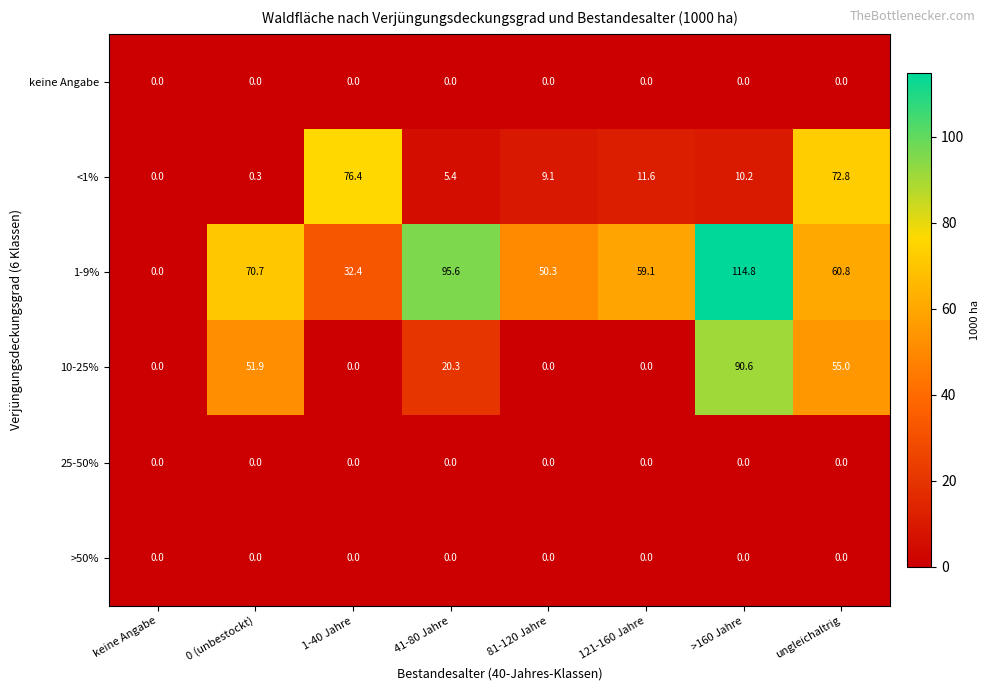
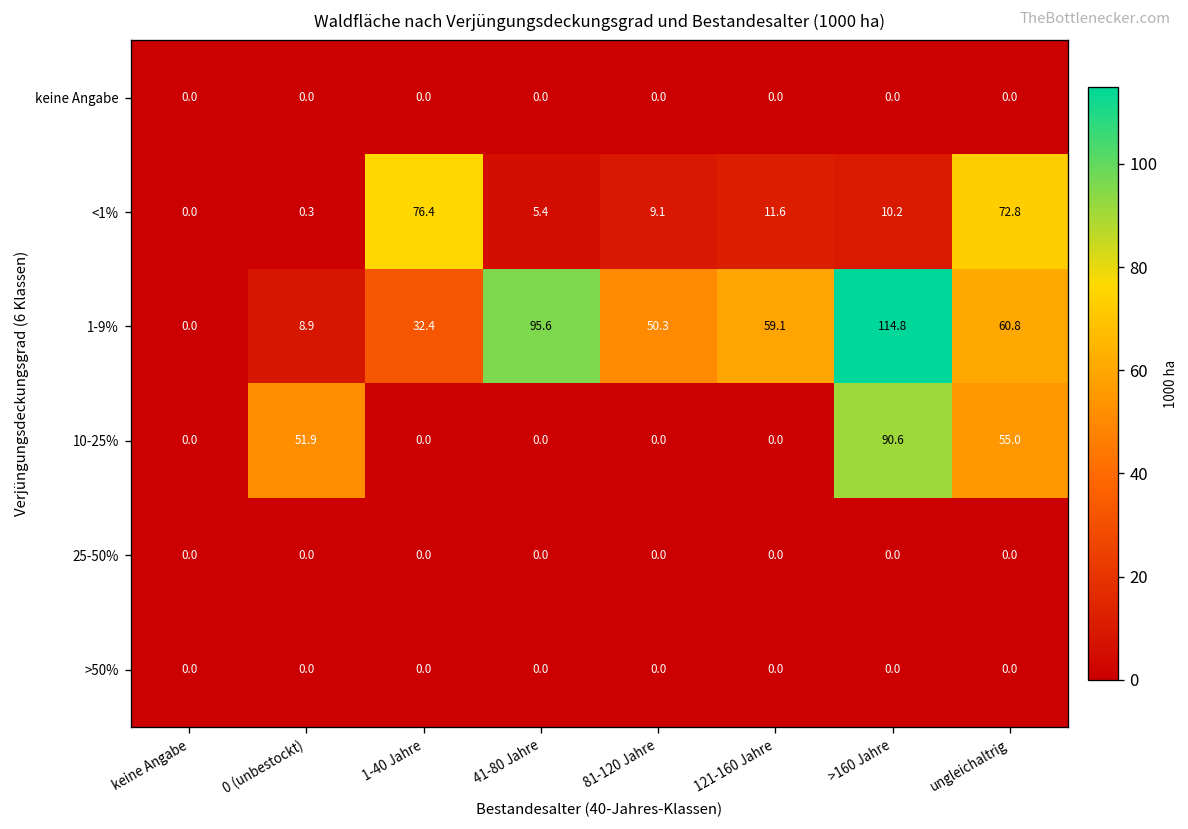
1-9%, 0 (unbestockt): 70.7 -> 8.9
10-25%, 41-80 Jahre: 20.3 -> 0.0
